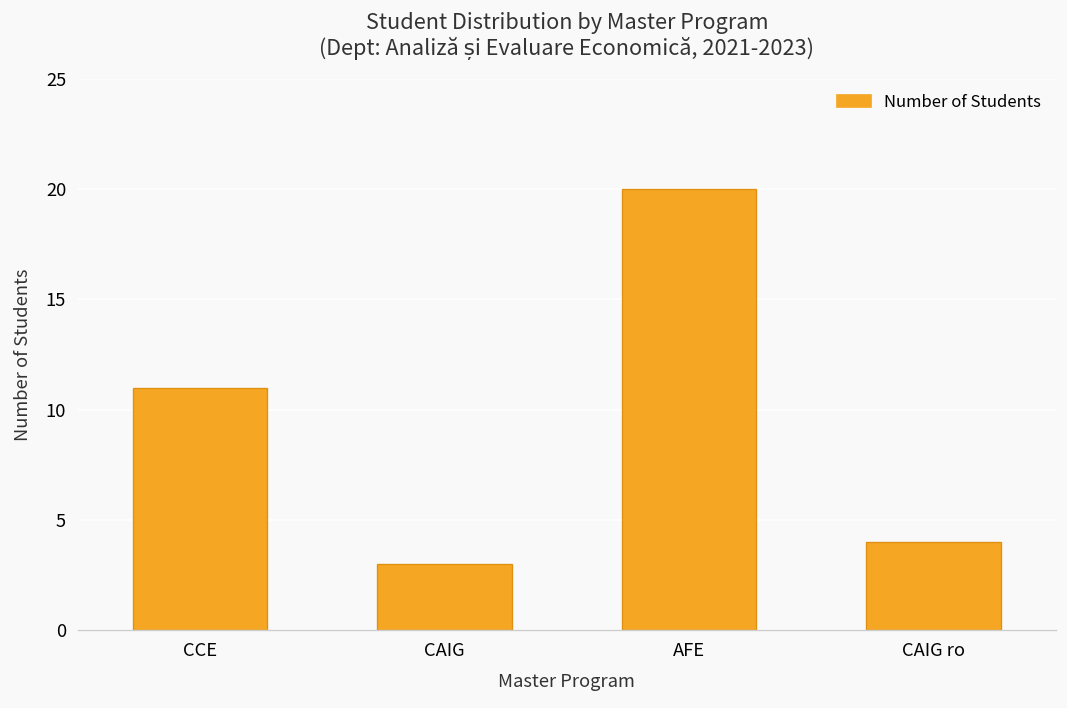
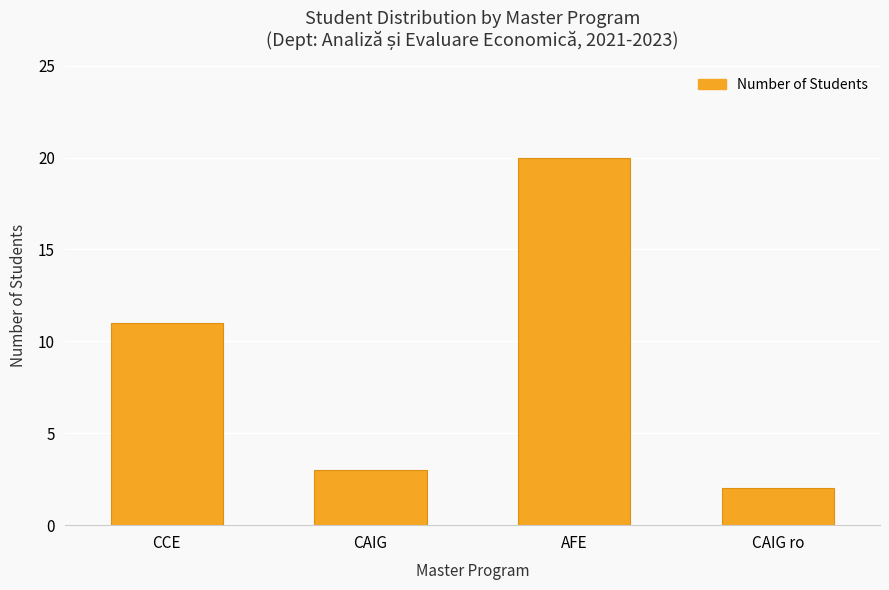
CAIG ro: 4 -> 2
